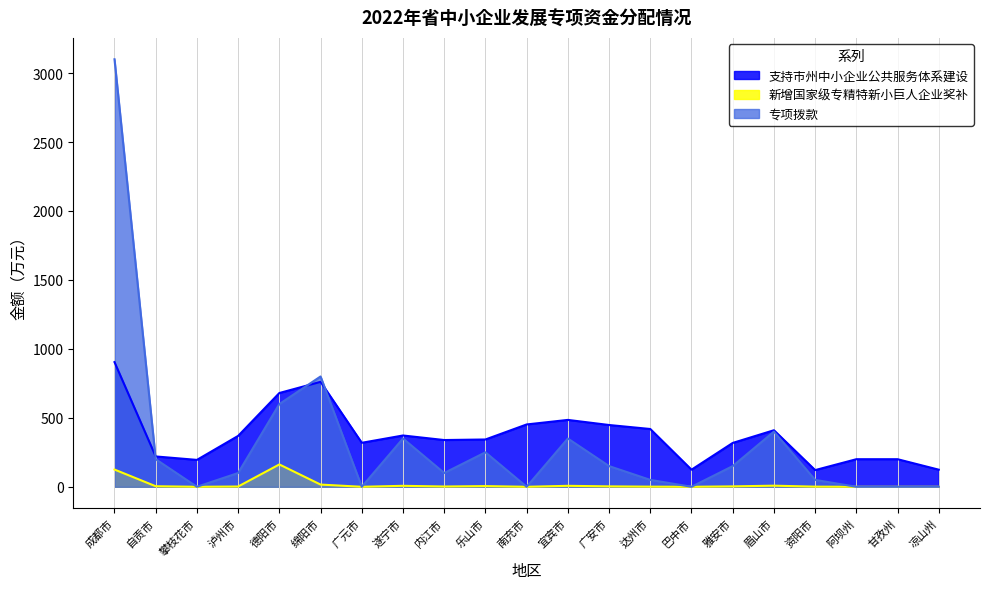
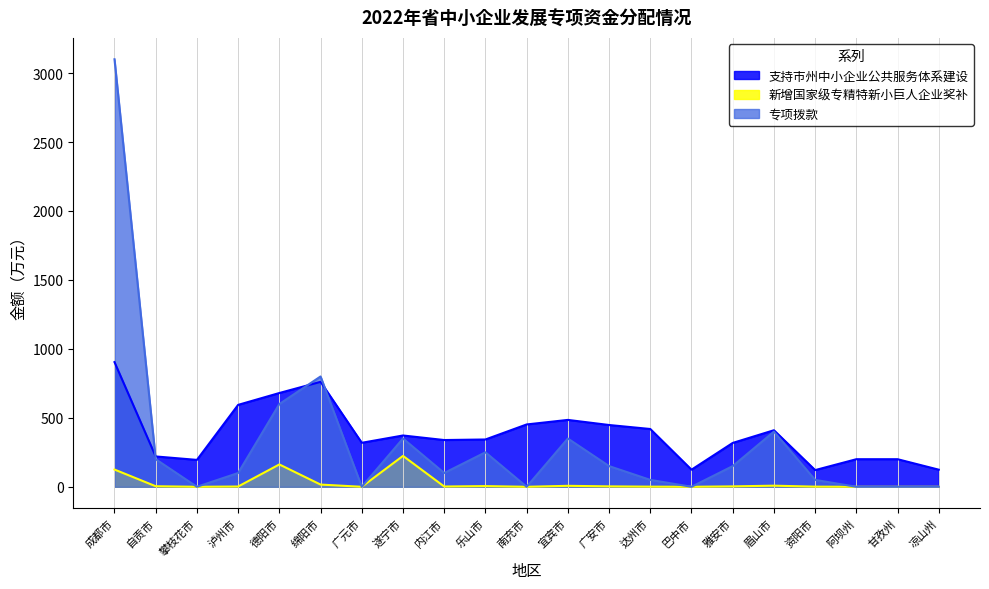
支持市州中小企业公共服务体系建设, 泸州市: 370 -> 590
新增国家级专精特新小巨人企业奖补, 遂宁市: 10 -> 220
